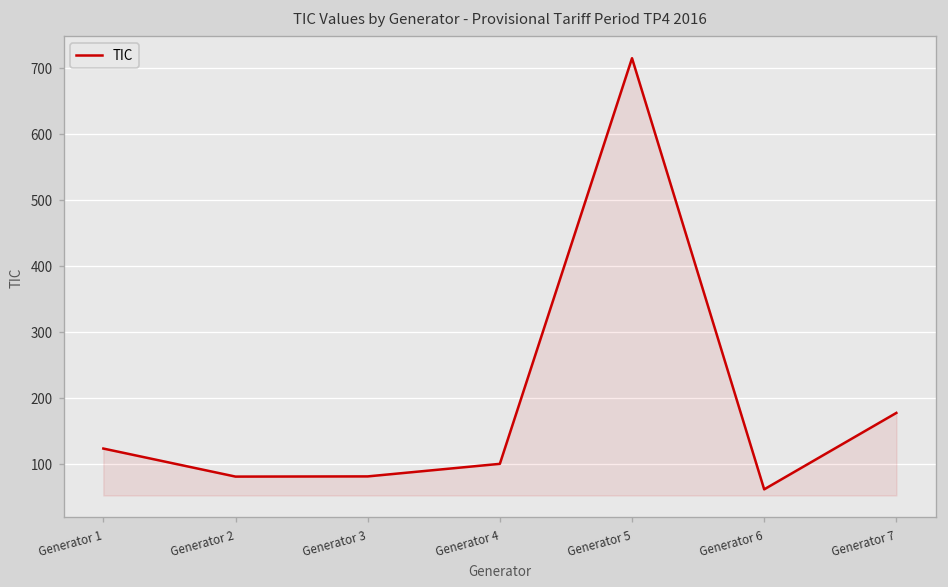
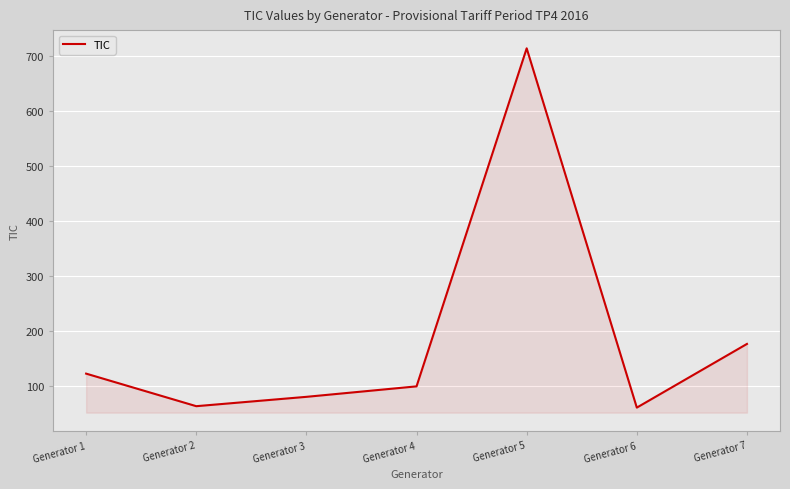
Generator 2: 80 -> 60
